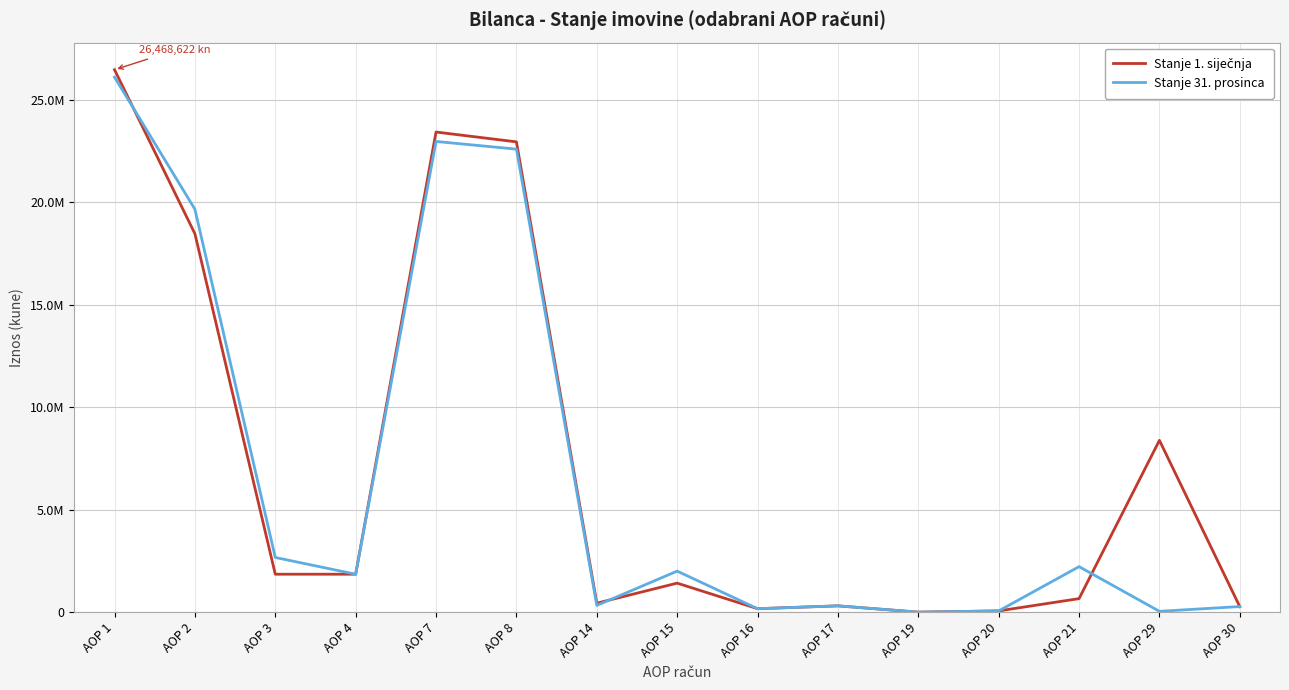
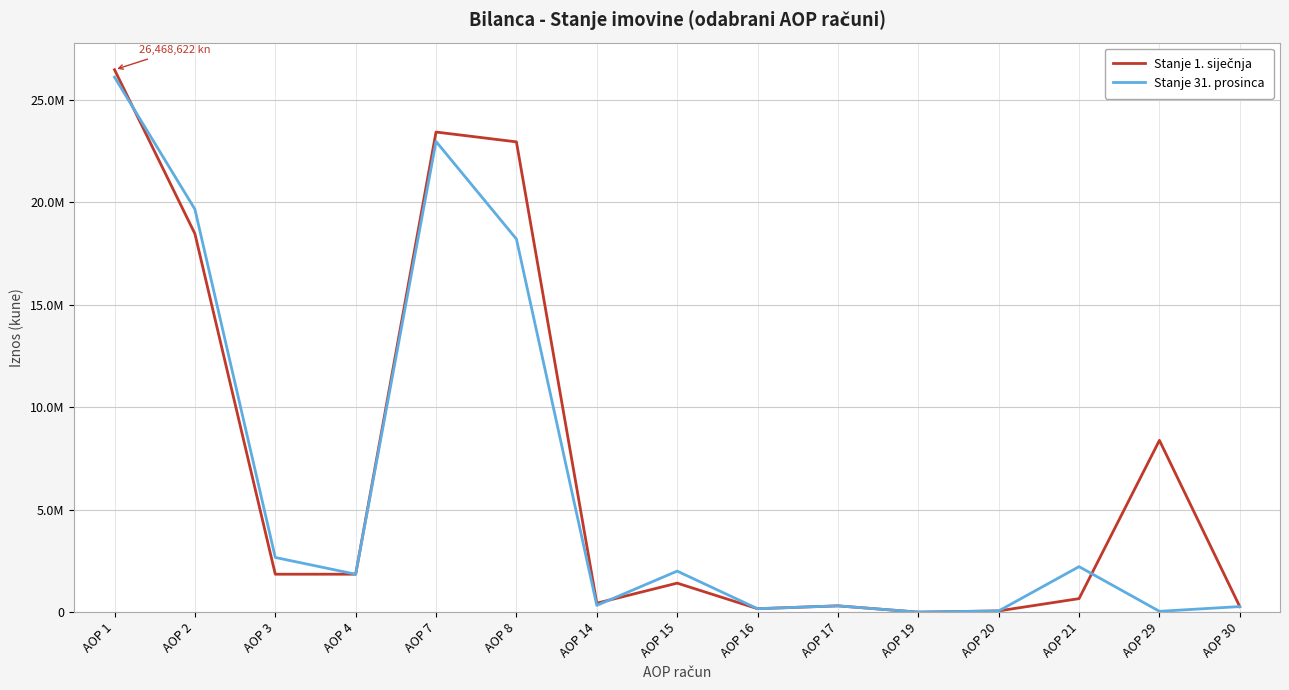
Stanje 31. prosinca, AOP 8: 22600000 -> 18200000
